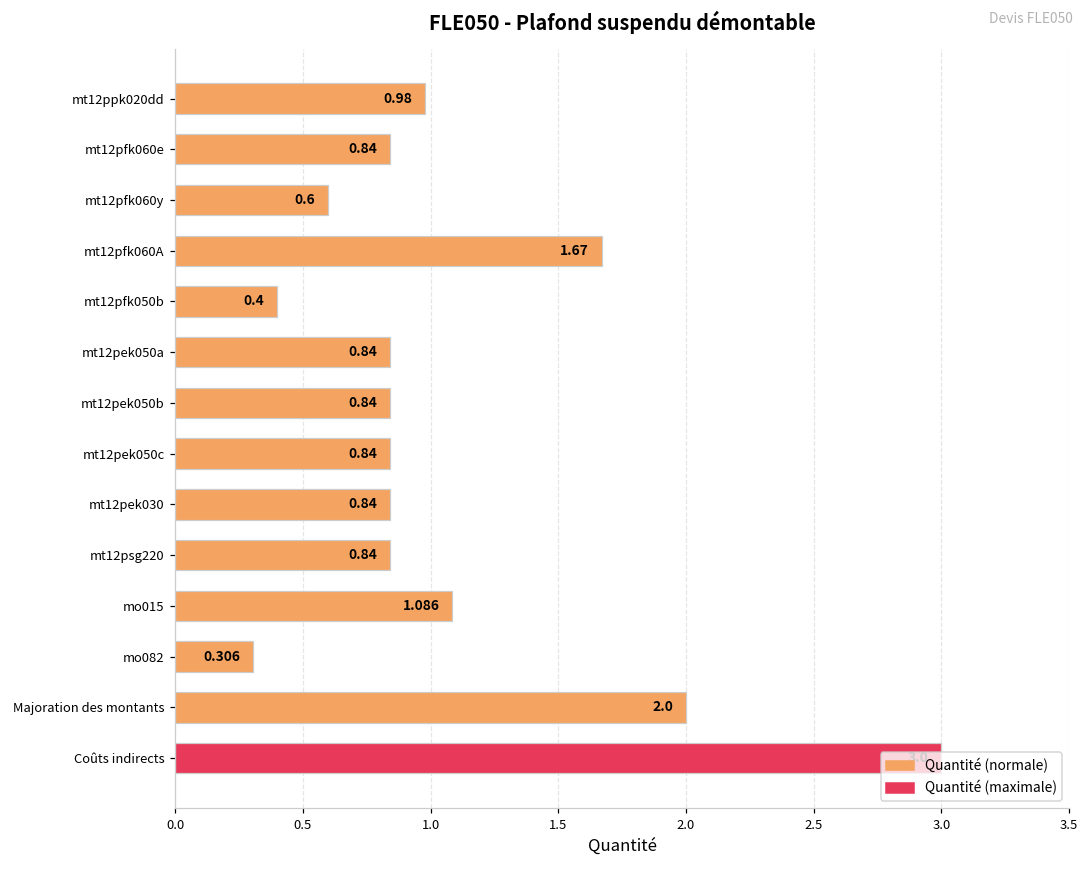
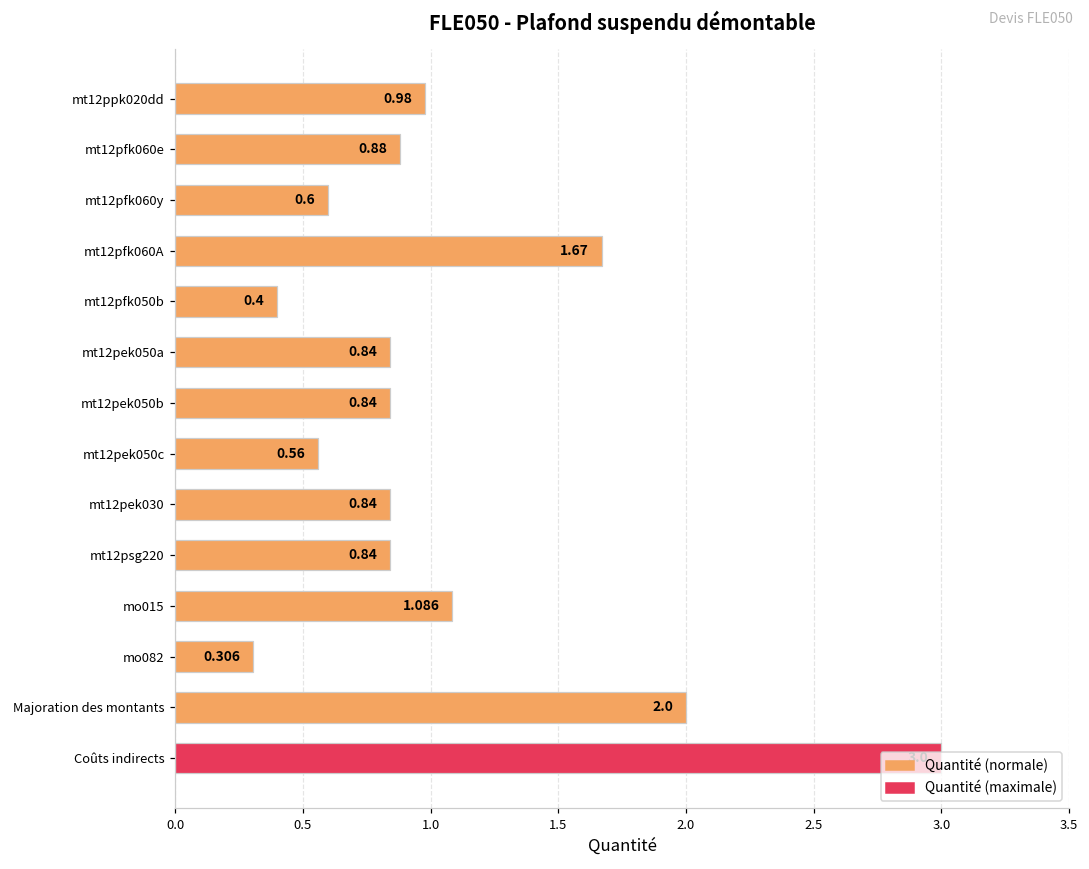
mt12pfk060e: 0.84 -> 0.88
mt12pek050c: 0.84 -> 0.56
